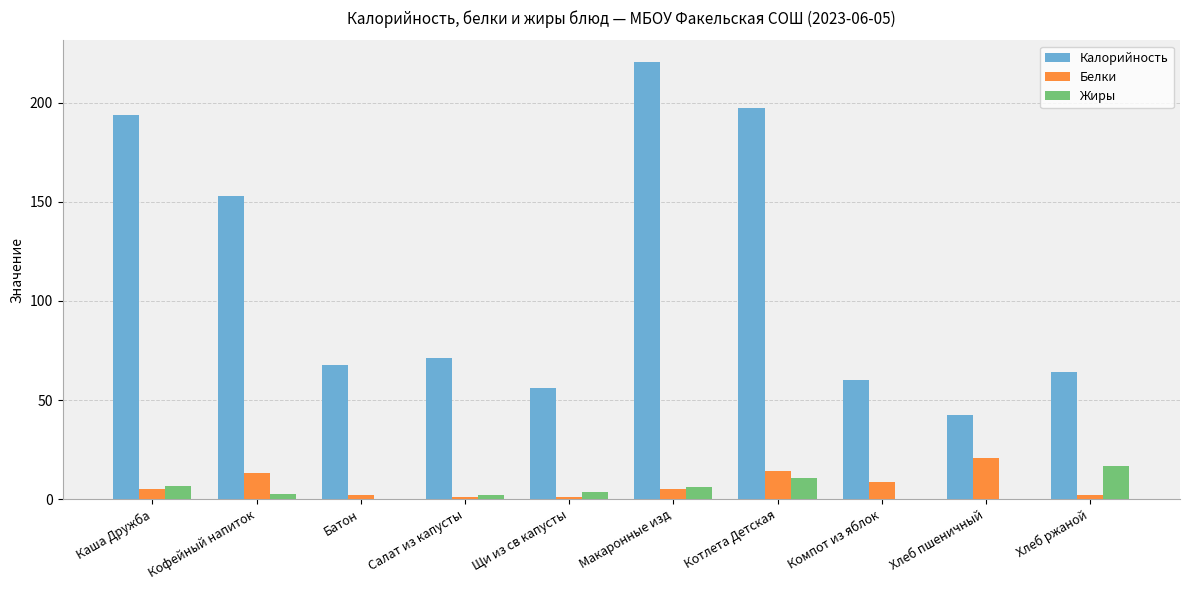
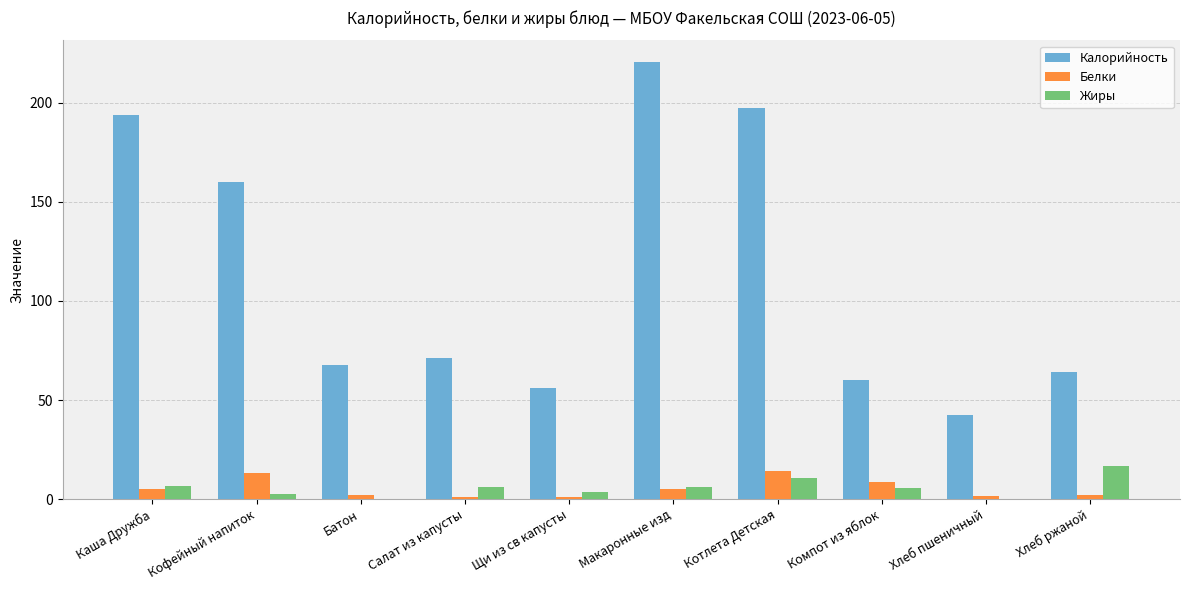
Калорийность, Кофейный напиток: 153 -> 160
Жиры, Салат из капусты: 2 -> 6
Жиры, Компот из яблок: 0 -> 6
Белки, Хлеб пшеничный: 21 -> 2
